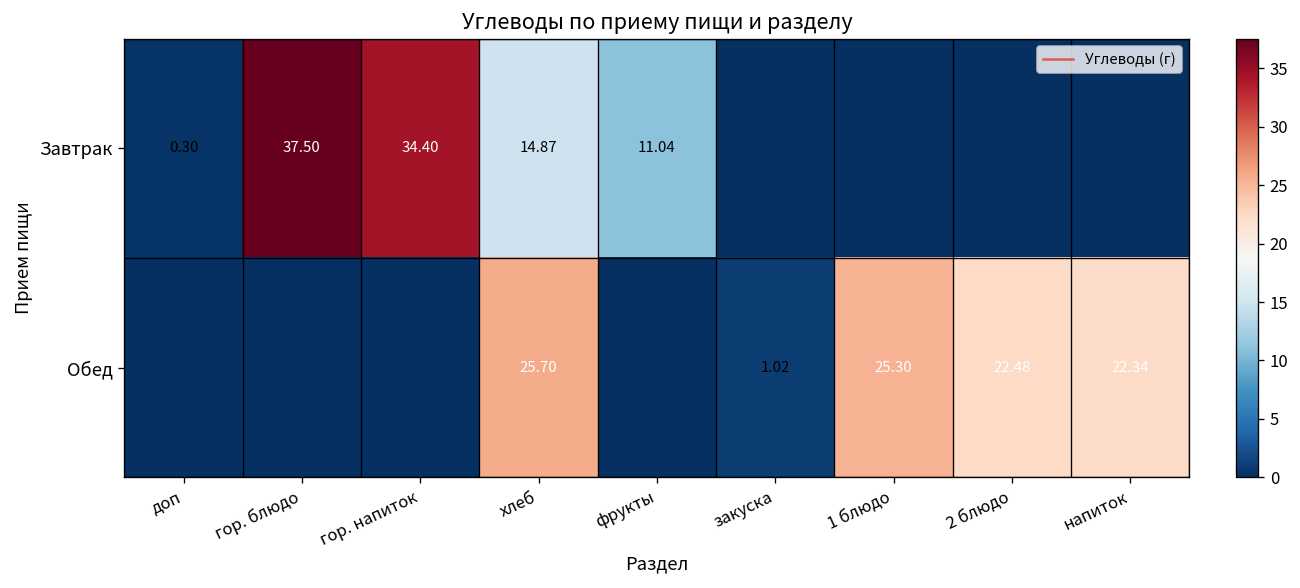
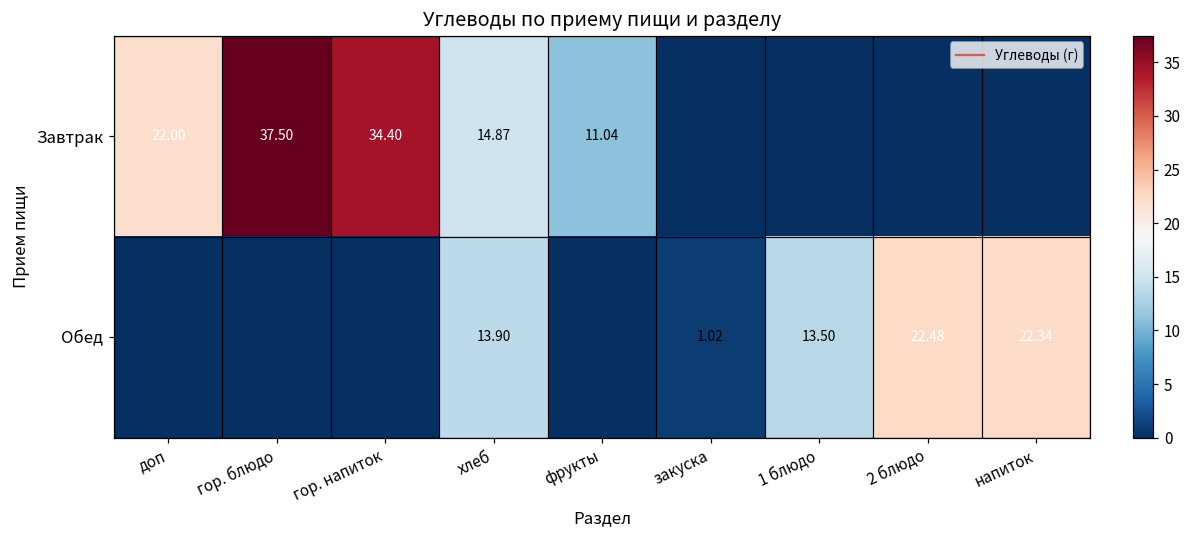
Завтрак, доп: 0.30 -> 22.00
Обед, хлеб: 25.70 -> 13.90
Обед, 1 блюдо: 25.30 -> 13.50
